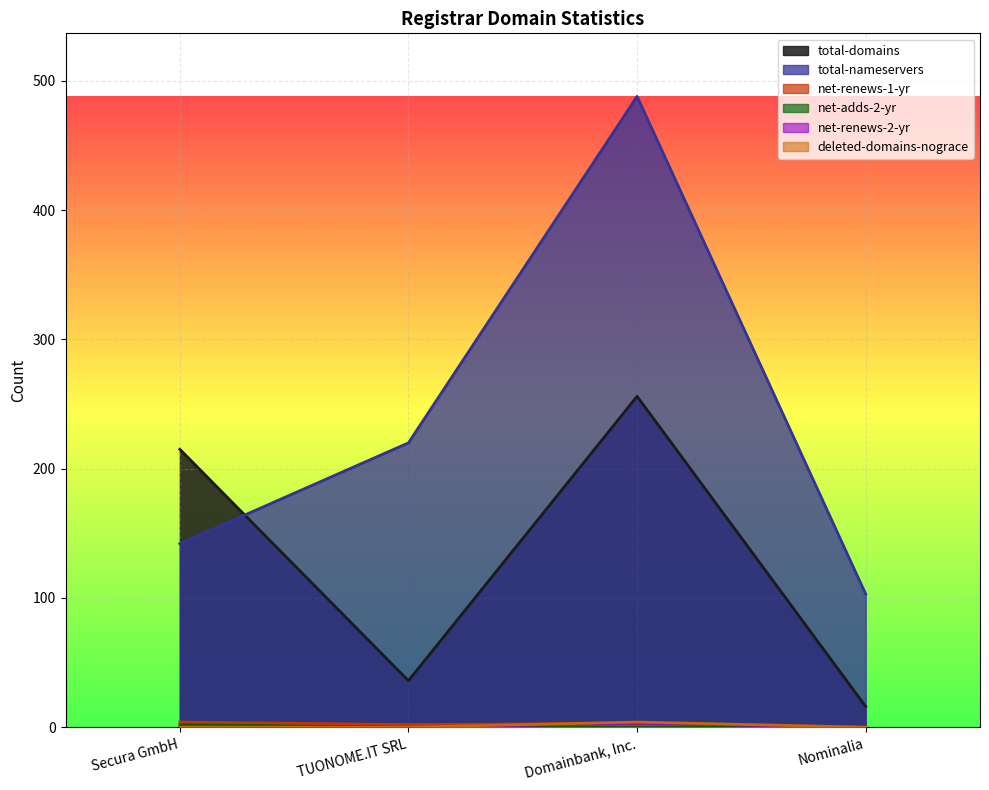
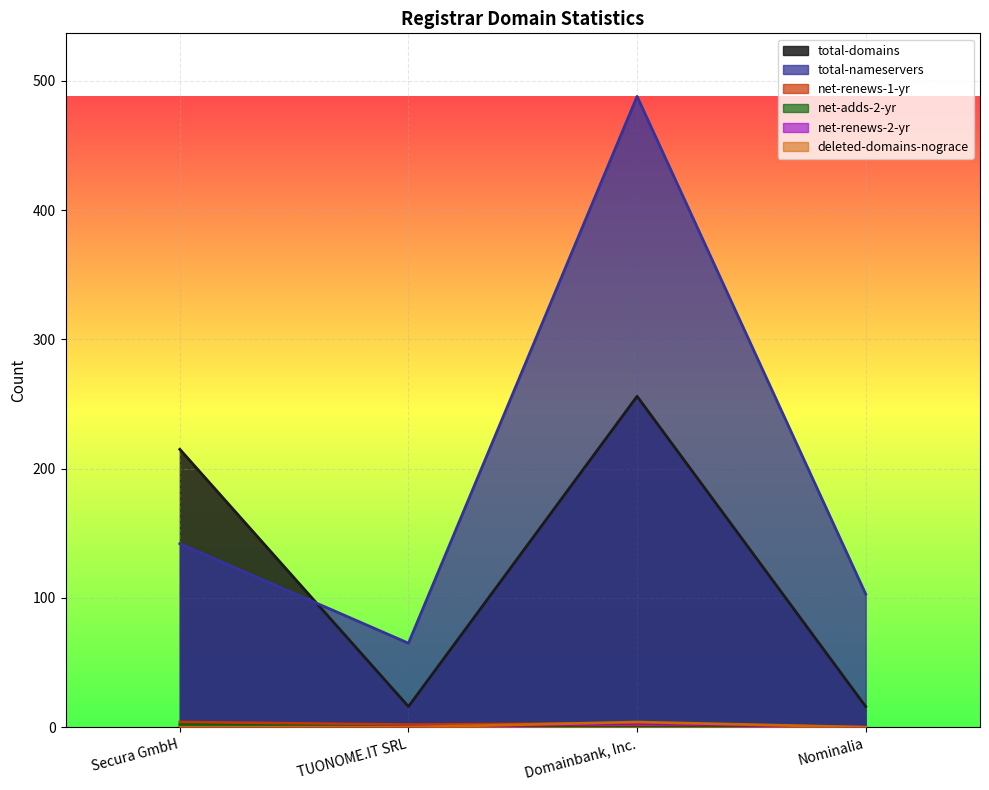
total-domains, TUONOME.IT SRL: 36 -> 16
total-nameservers, TUONOME.IT SRL: 220 -> 65
